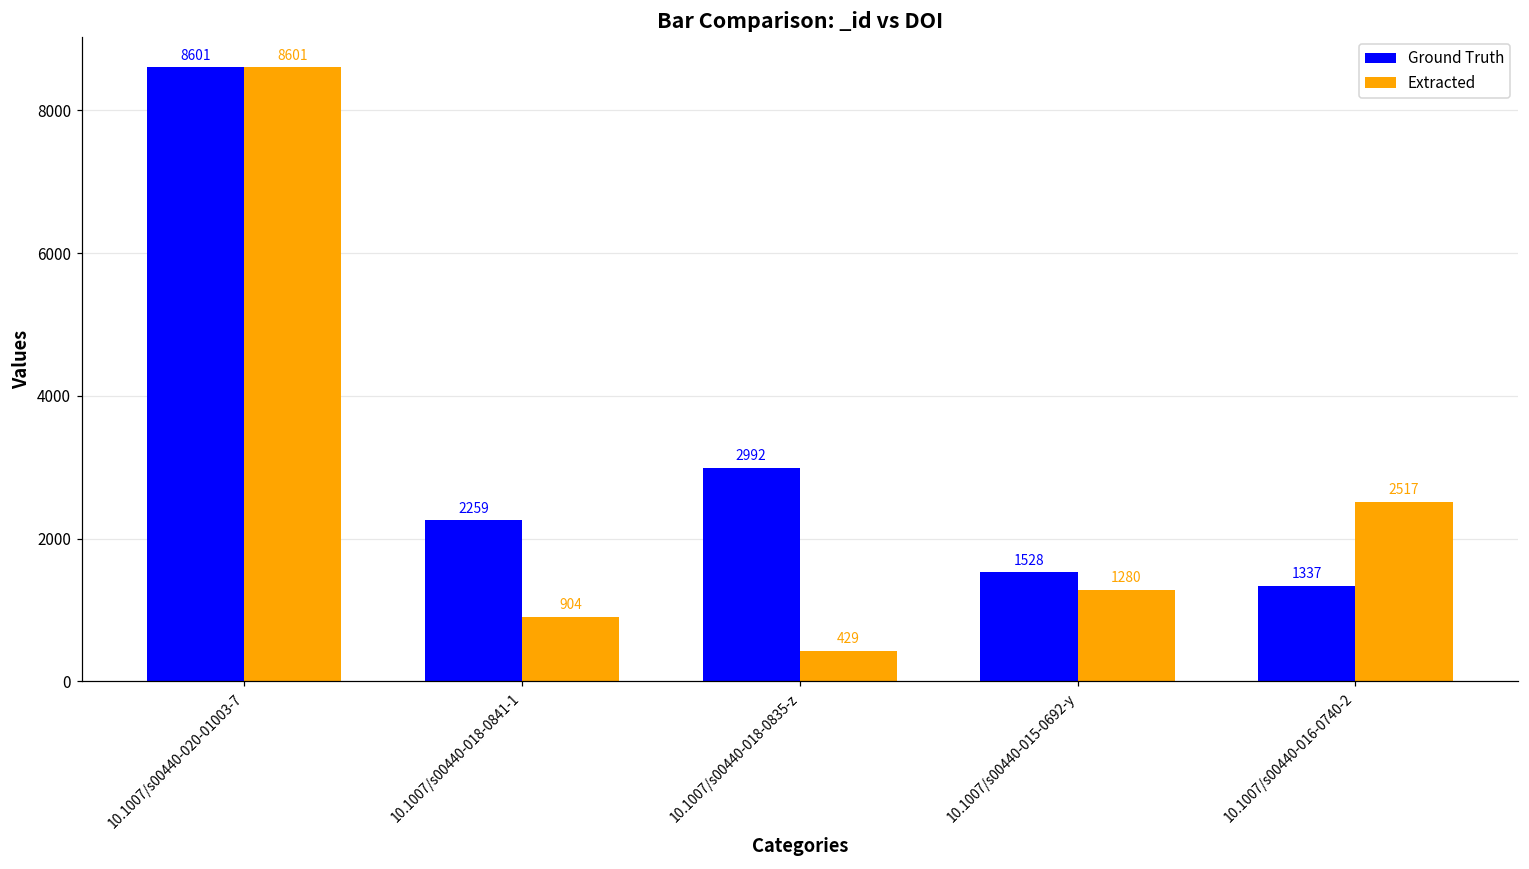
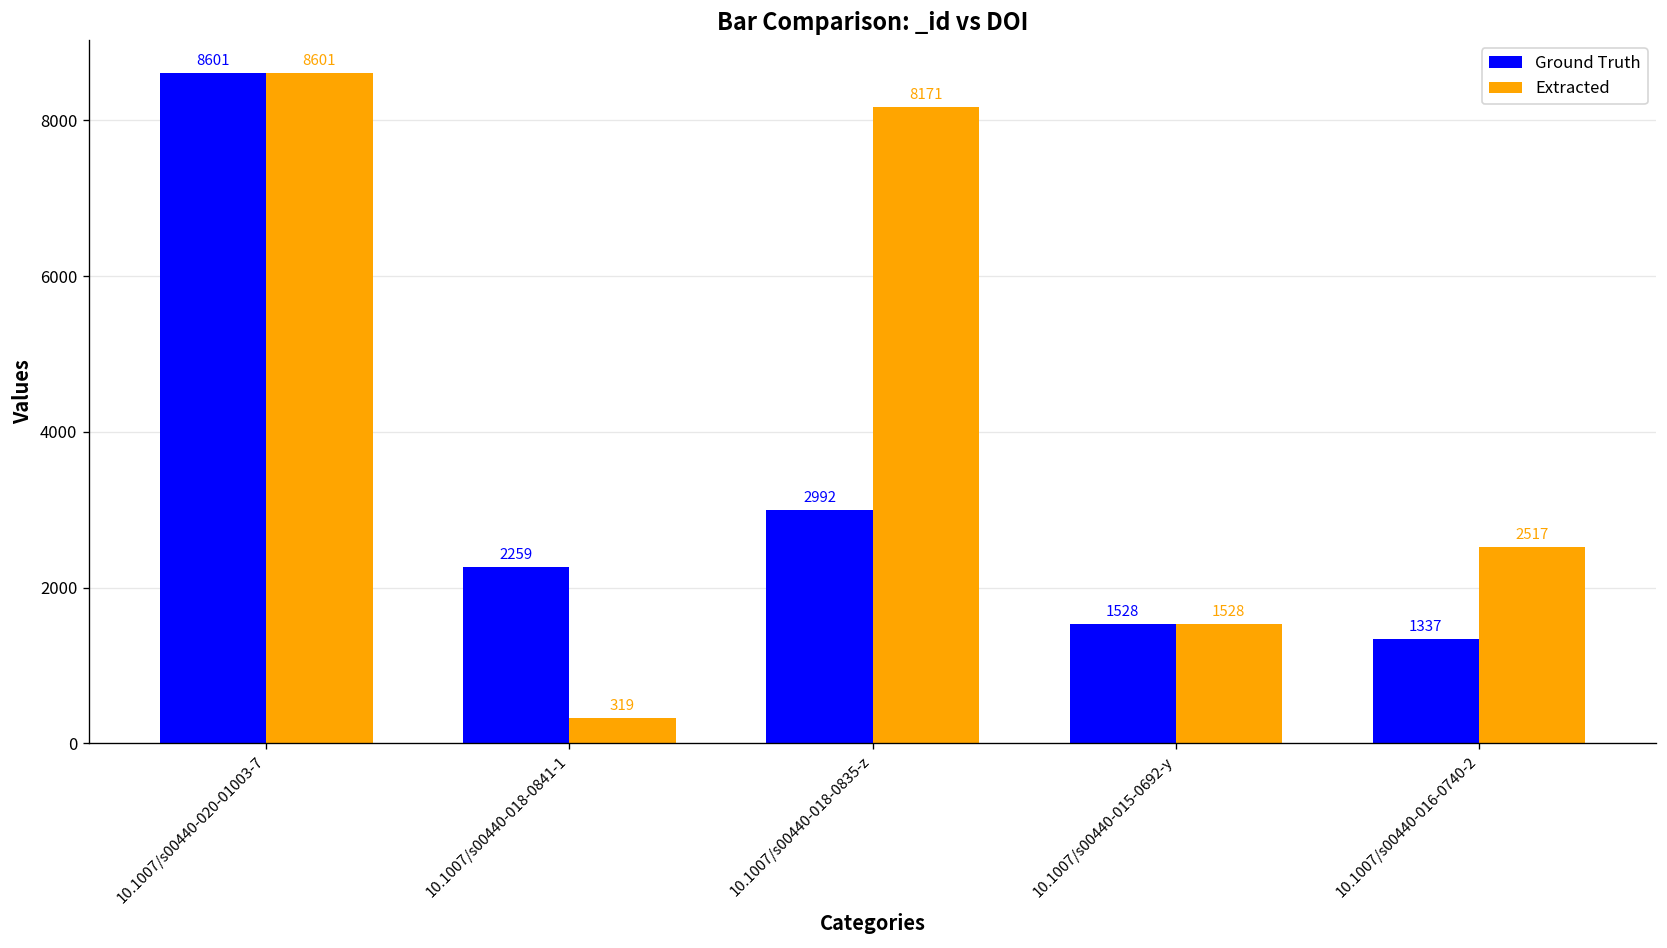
Extracted, 10.1007/s00440-018-0841-1: 904 -> 319
Extracted, 10.1007/s00440-018-0835-z: 429 -> 8171
Extracted, 10.1007/s00440-015-0692-y: 1280 -> 1528
